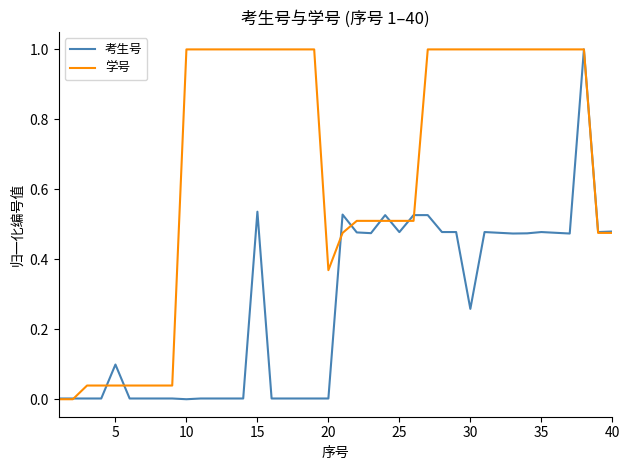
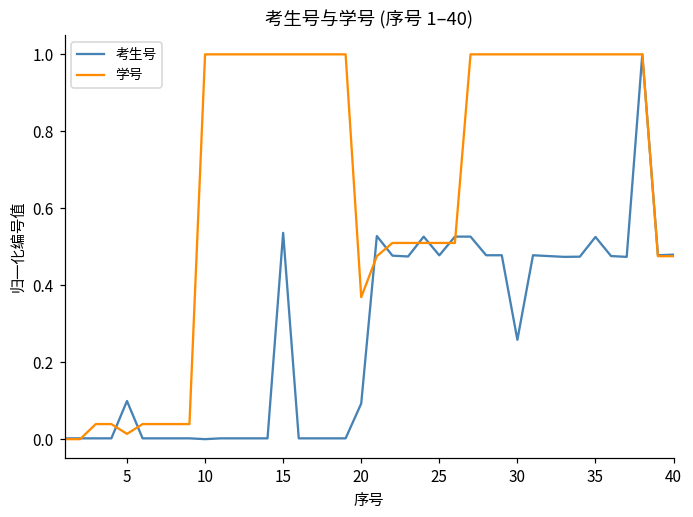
学号, 5: 0.04 -> 0.01
考生号, 20: 0.00 -> 0.09
考生号, 35: 0.48 -> 0.53
